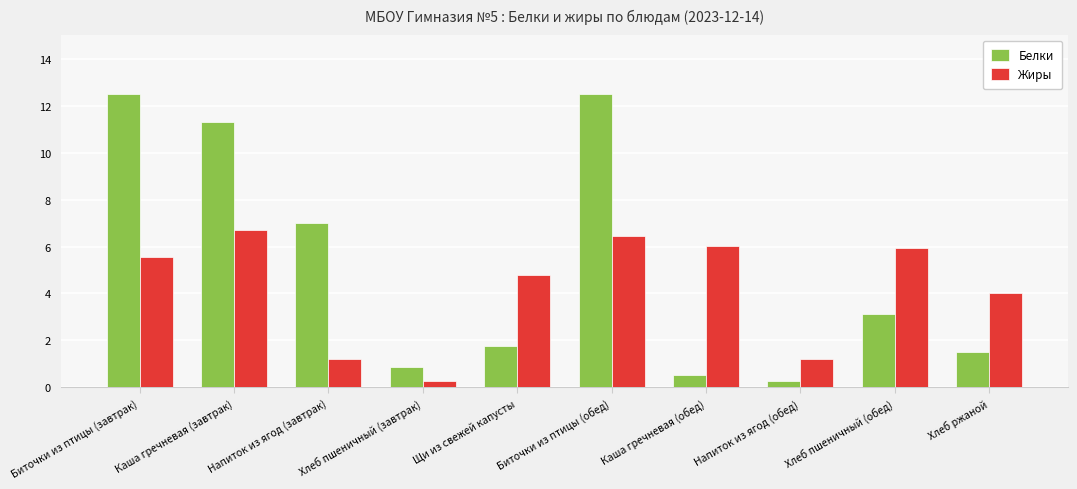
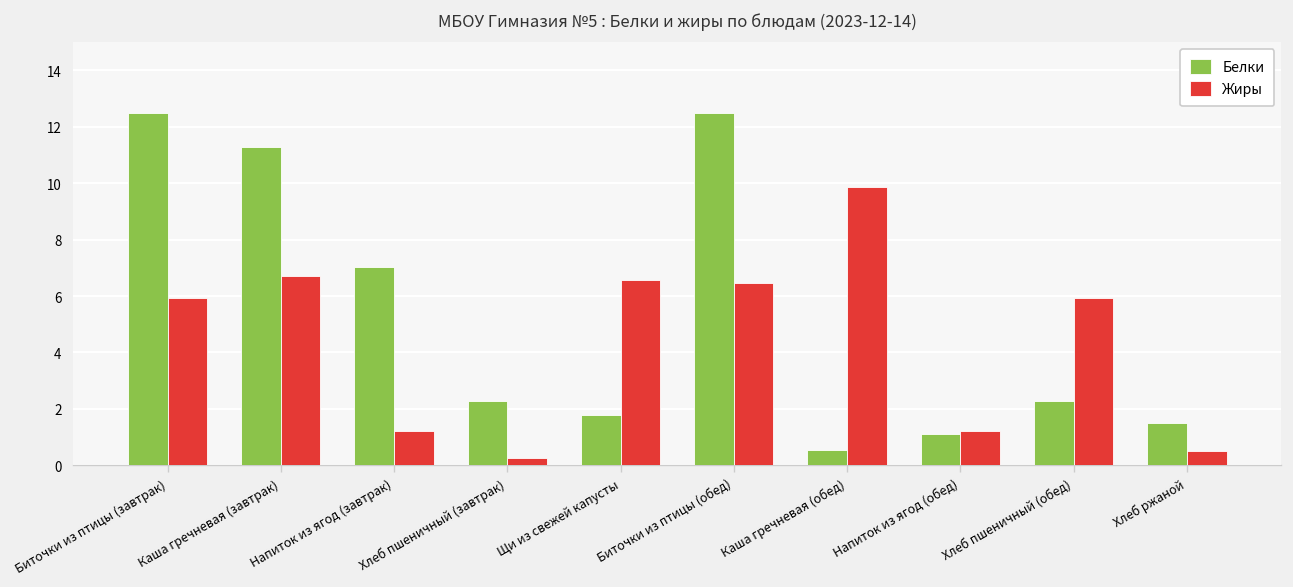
Жиры, Биточки из птицы (завтрак): 5.6 -> 5.9
Белки, Хлеб пшеничный (завтрак): 0.9 -> 2.3
Жиры, Щи из свежей капусты: 4.8 -> 6.6
Жиры, Каша гречневая (обед): 6.0 -> 9.9
Белки, Напиток из ягод (обед): 0.3 -> 1.1
Белки, Хлеб пшеничный (обед): 3.1 -> 2.3
Жиры, Хлеб ржаной: 4.0 -> 0.5
